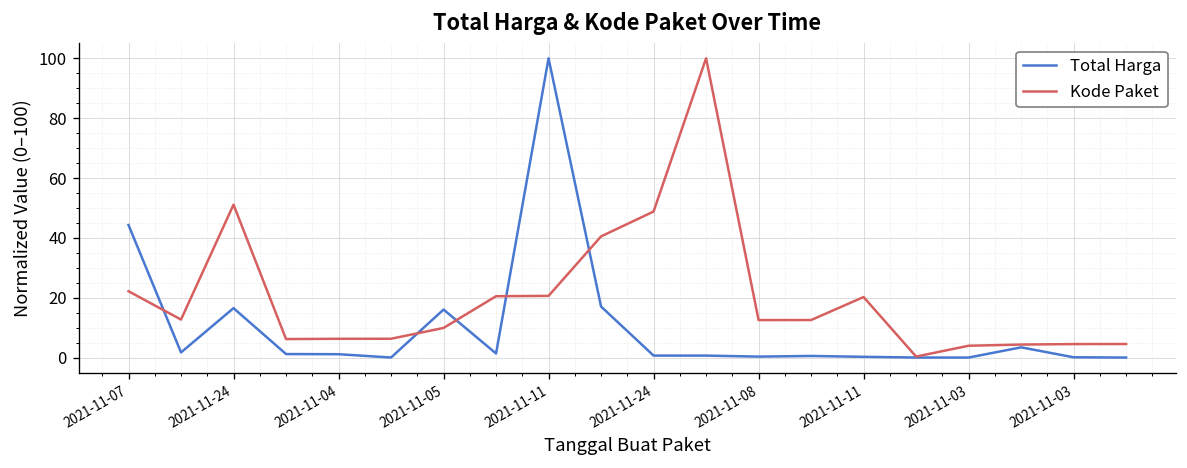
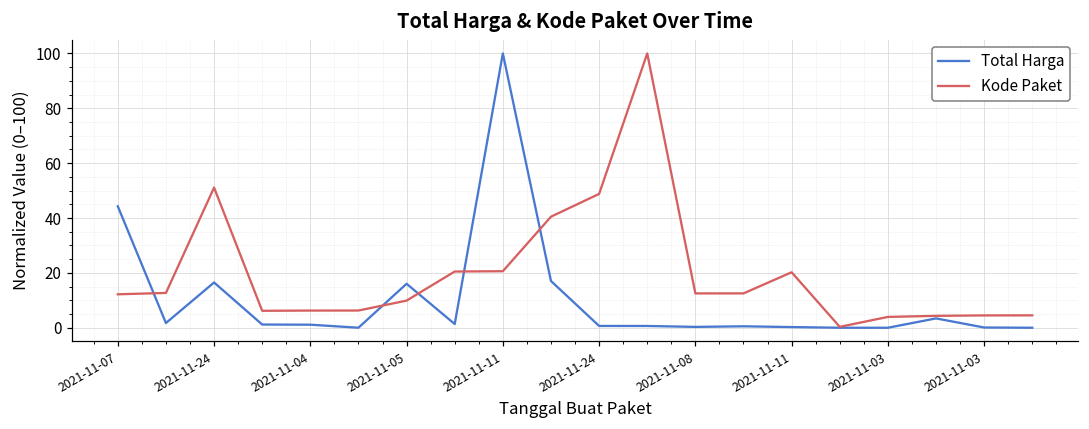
Kode Paket, 2021-11-07: 22 -> 12
